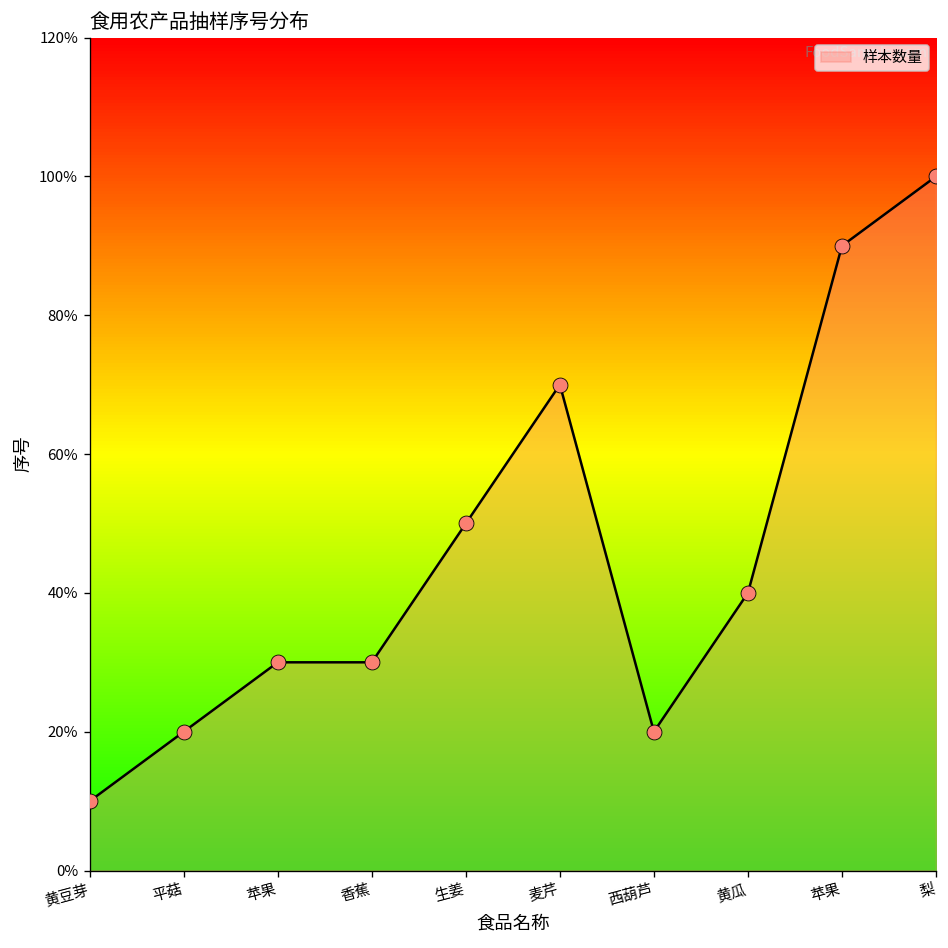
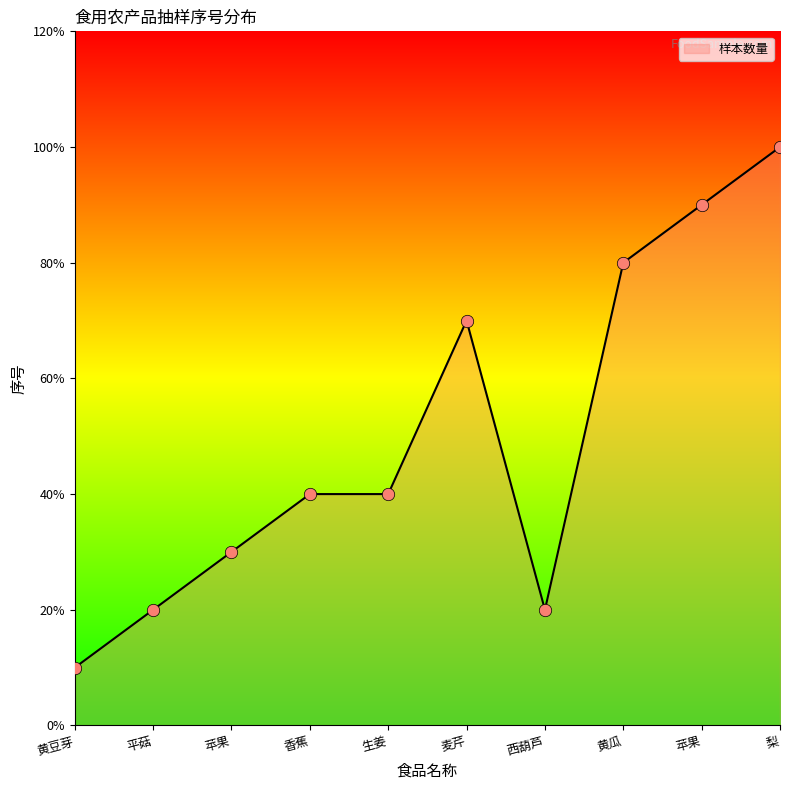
香蕉: 30% -> 40%
生姜: 50% -> 40%
黄瓜: 40% -> 80%
